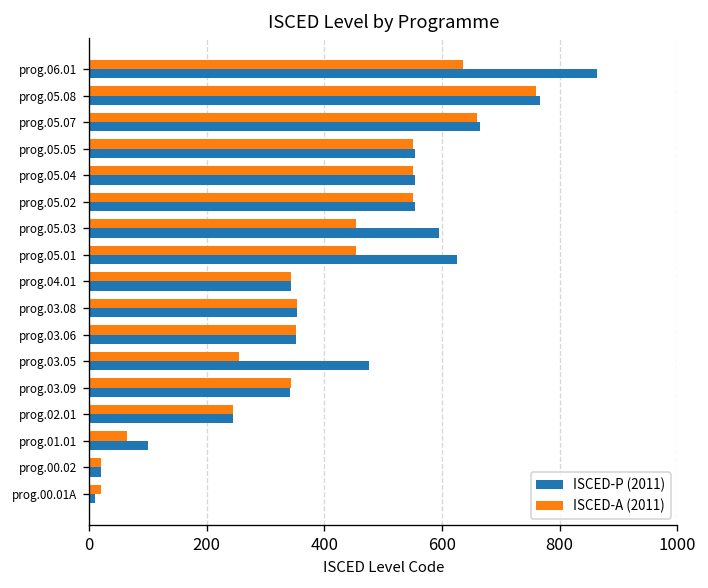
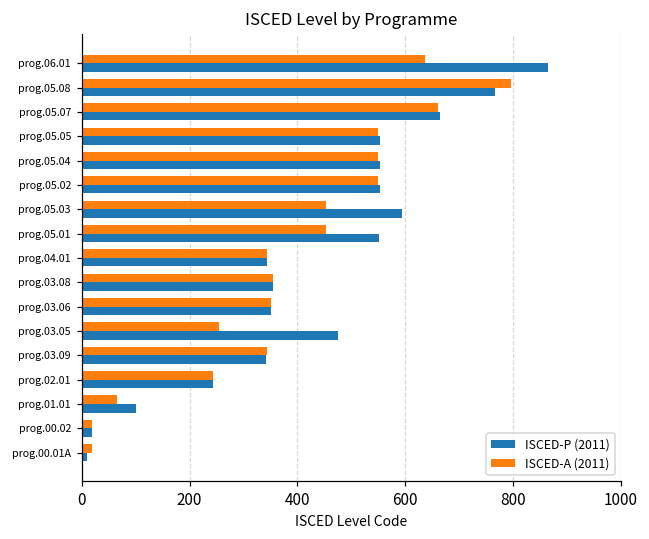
ISCED-A (2011), prog.05.08: 760 -> 800
ISCED-P (2011), prog.05.01: 630 -> 550
